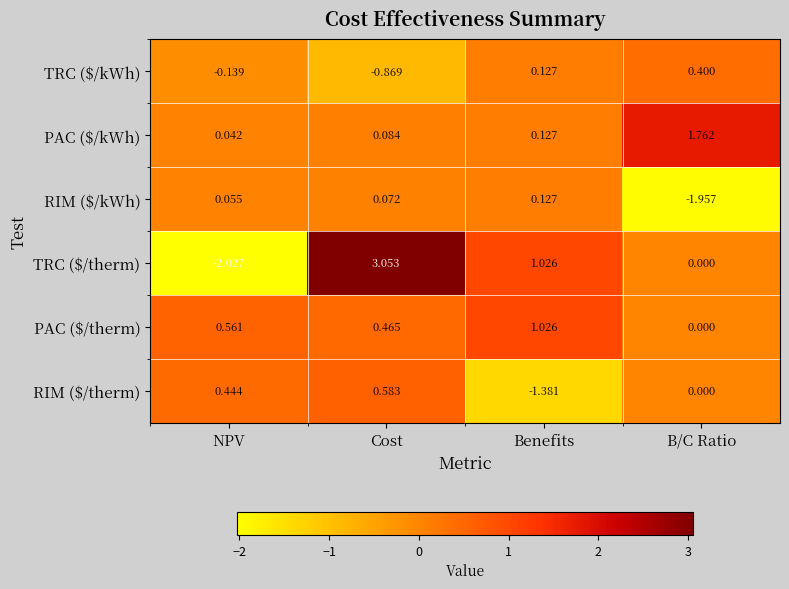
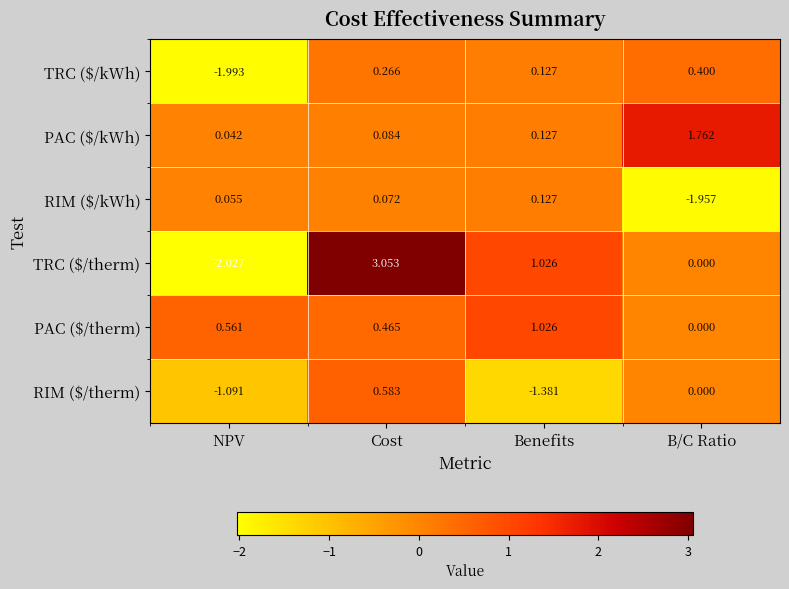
TRC ($/kWh), NPV: -0.139 -> -1.993
TRC ($/kWh), Cost: -0.869 -> 0.266
RIM ($/therm), NPV: 0.444 -> -1.091
